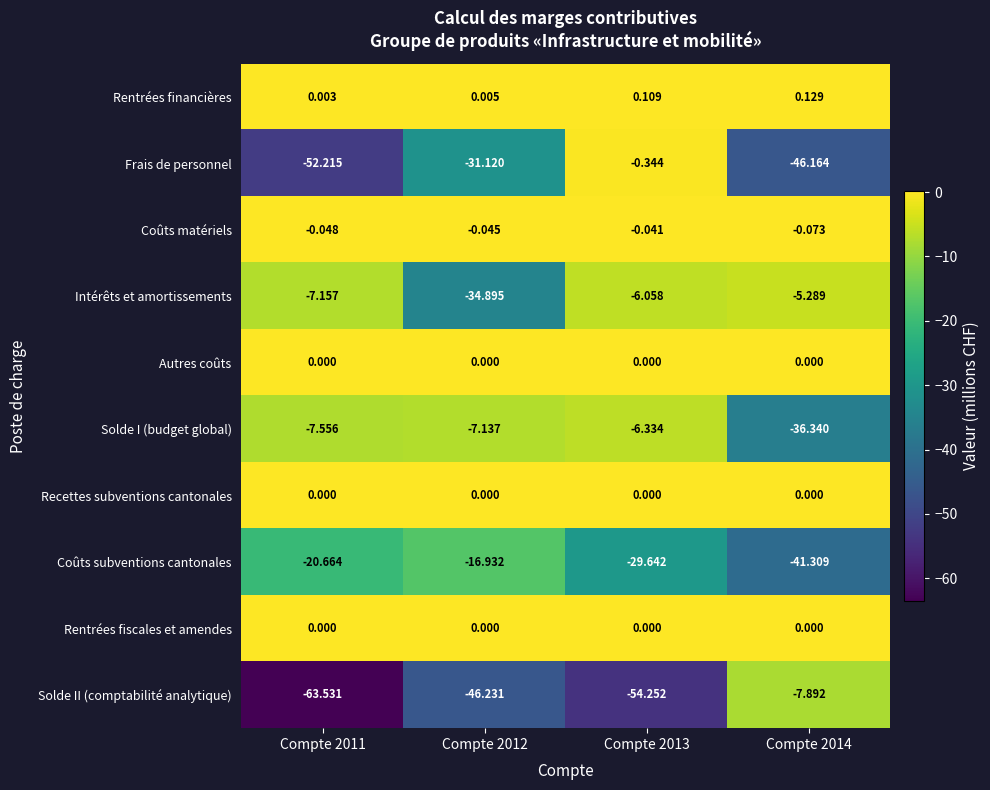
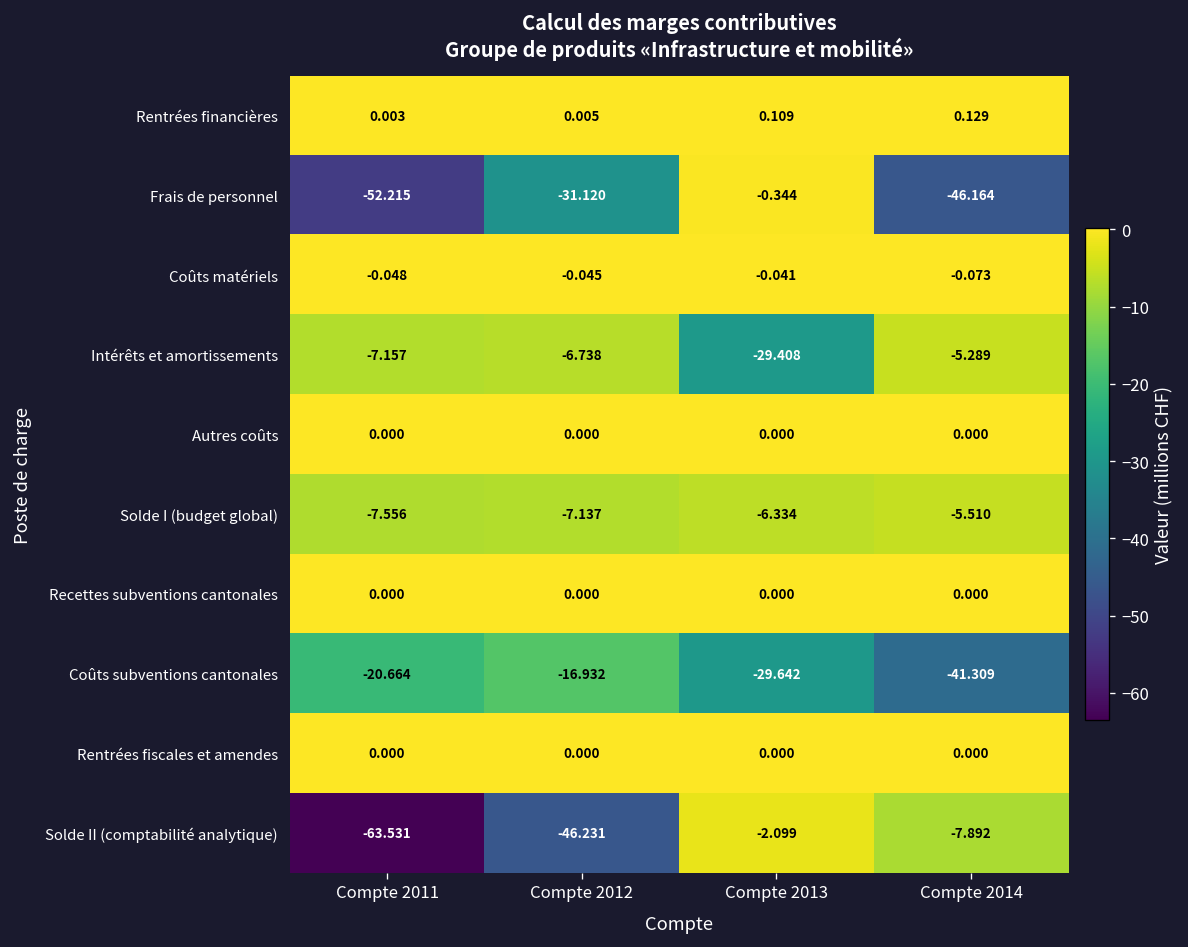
Intérêts et amortissements, Compte 2012: -34.895 -> -6.738
Intérêts et amortissements, Compte 2013: -6.058 -> -29.408
Solde I (budget global), Compte 2014: -36.340 -> -5.510
Solde II (comptabilité analytique), Compte 2013: -54.252 -> -2.099
